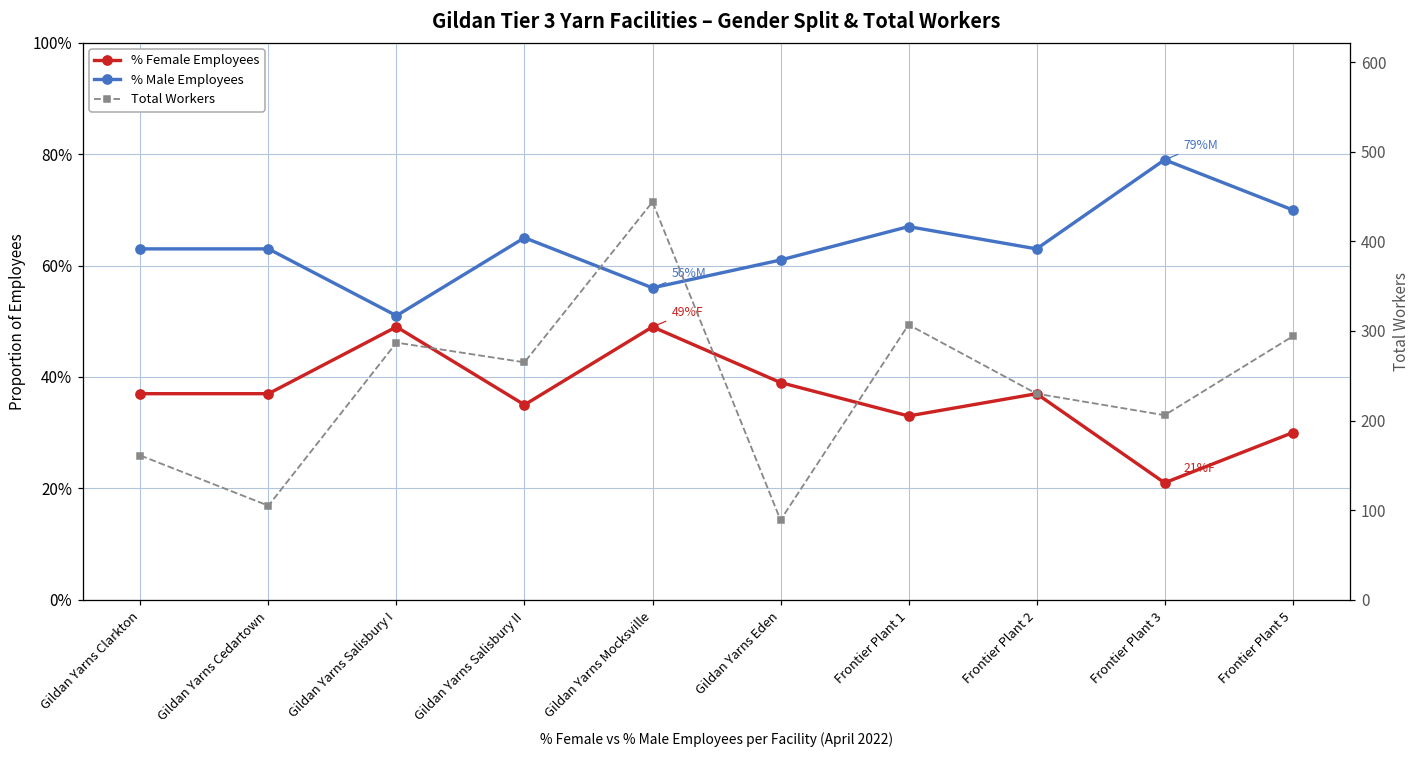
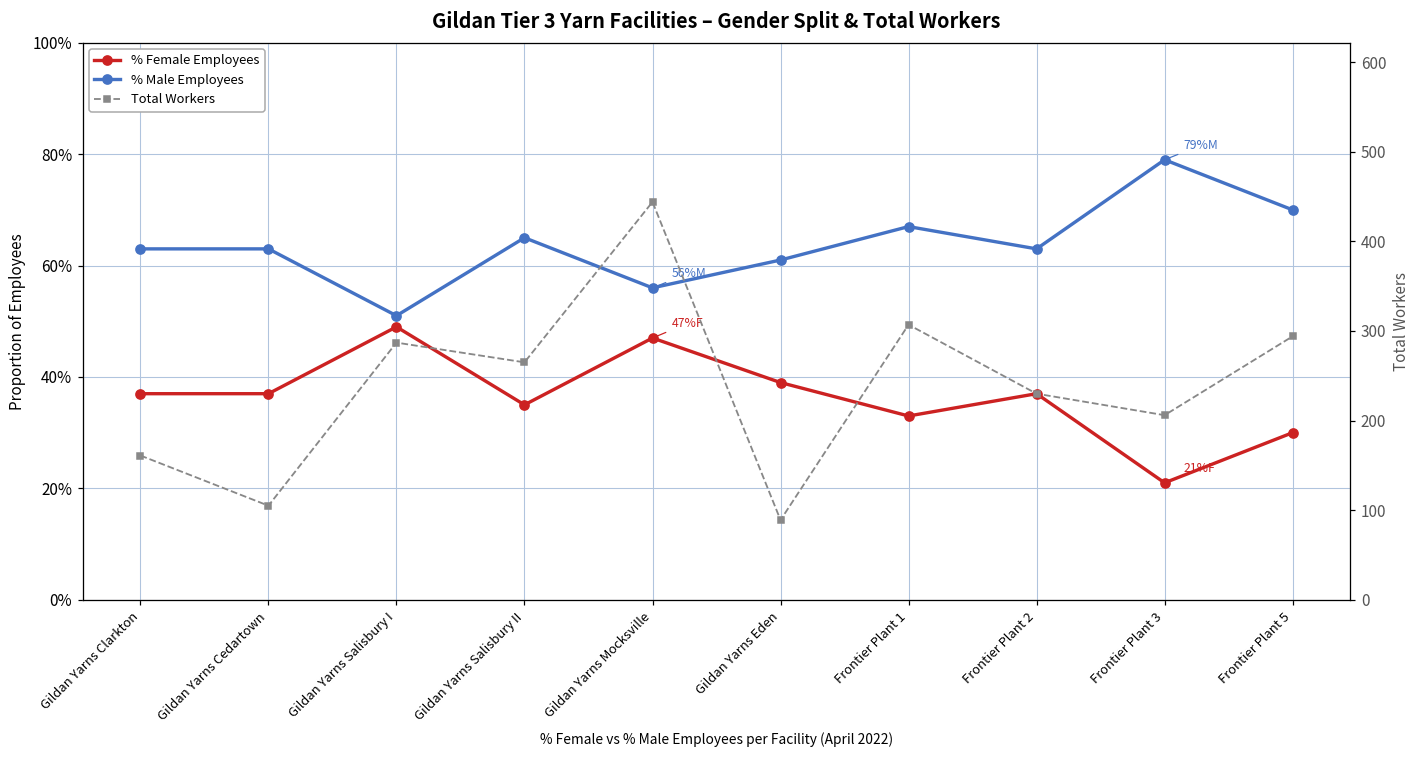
% Female Employees, Gildan Yarns Mocksville: 49%F -> 47%F
